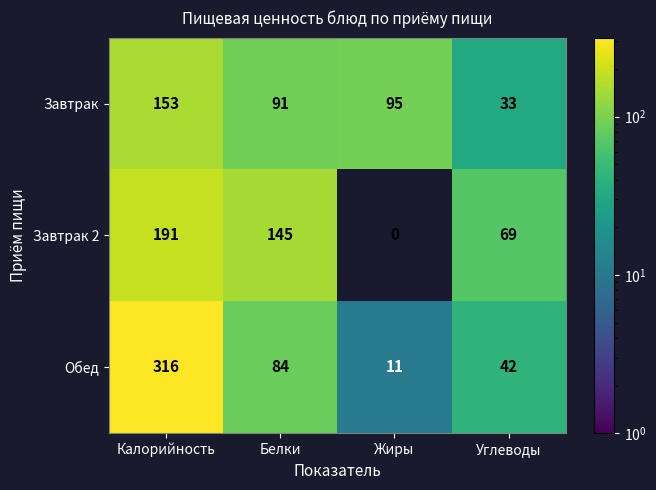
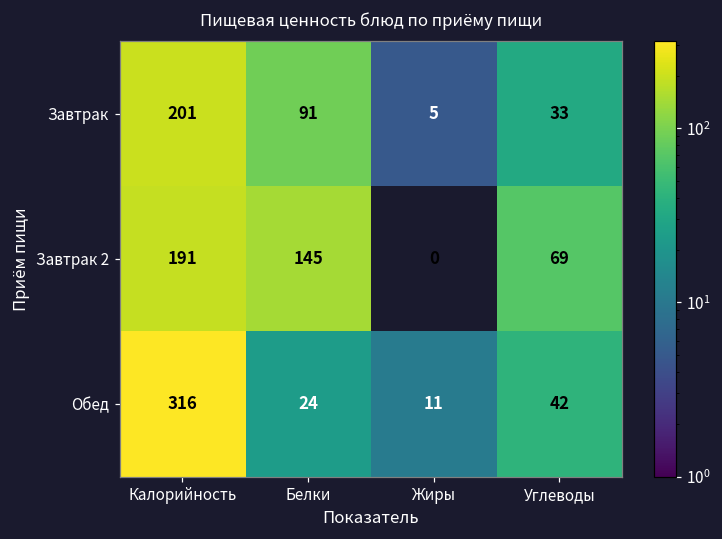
Завтрак, Калорийность: 153 -> 201
Завтрак, Жиры: 95 -> 5
Обед, Белки: 84 -> 24
